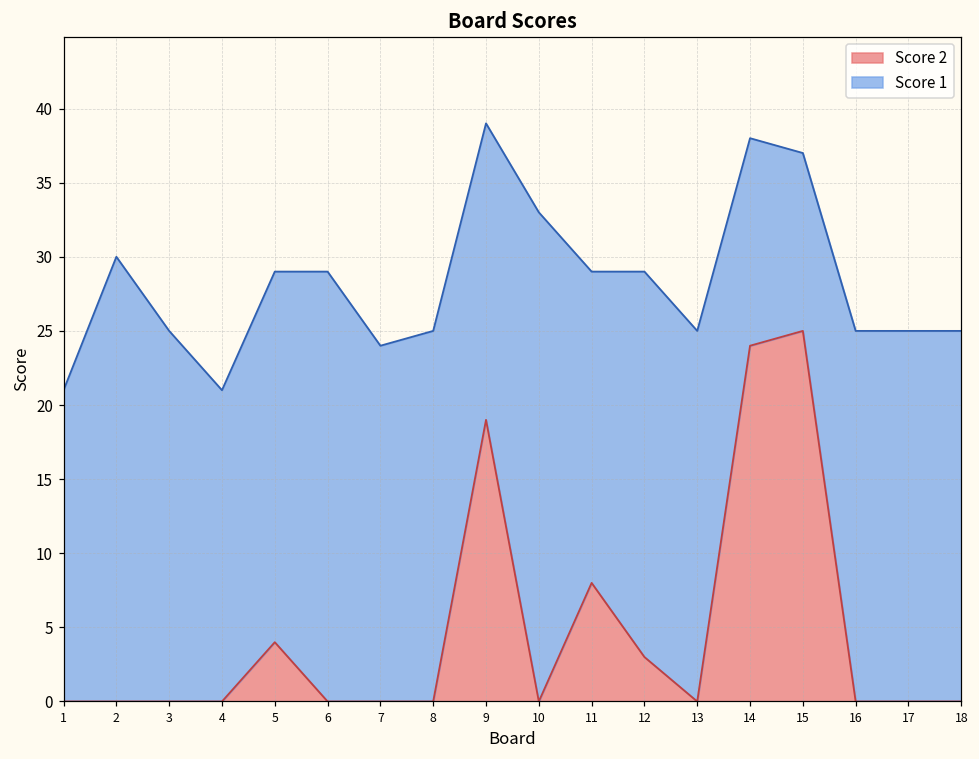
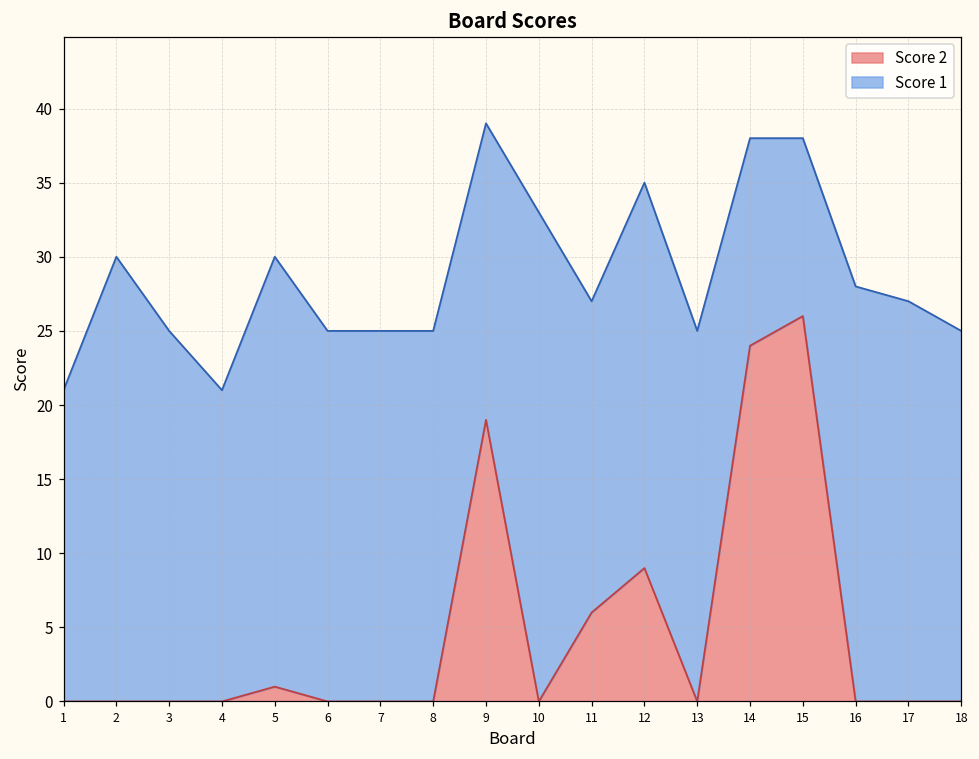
Score 2, 5: 4 -> 1
Score 1, 5: 25 -> 29
Score 1, 6: 29 -> 25
Score 1, 7: 24 -> 25
Score 2, 11: 8 -> 6
Score 2, 12: 3 -> 9
Score 2, 15: 25 -> 26
Score 1, 16: 25 -> 28
Score 1, 17: 25 -> 27
